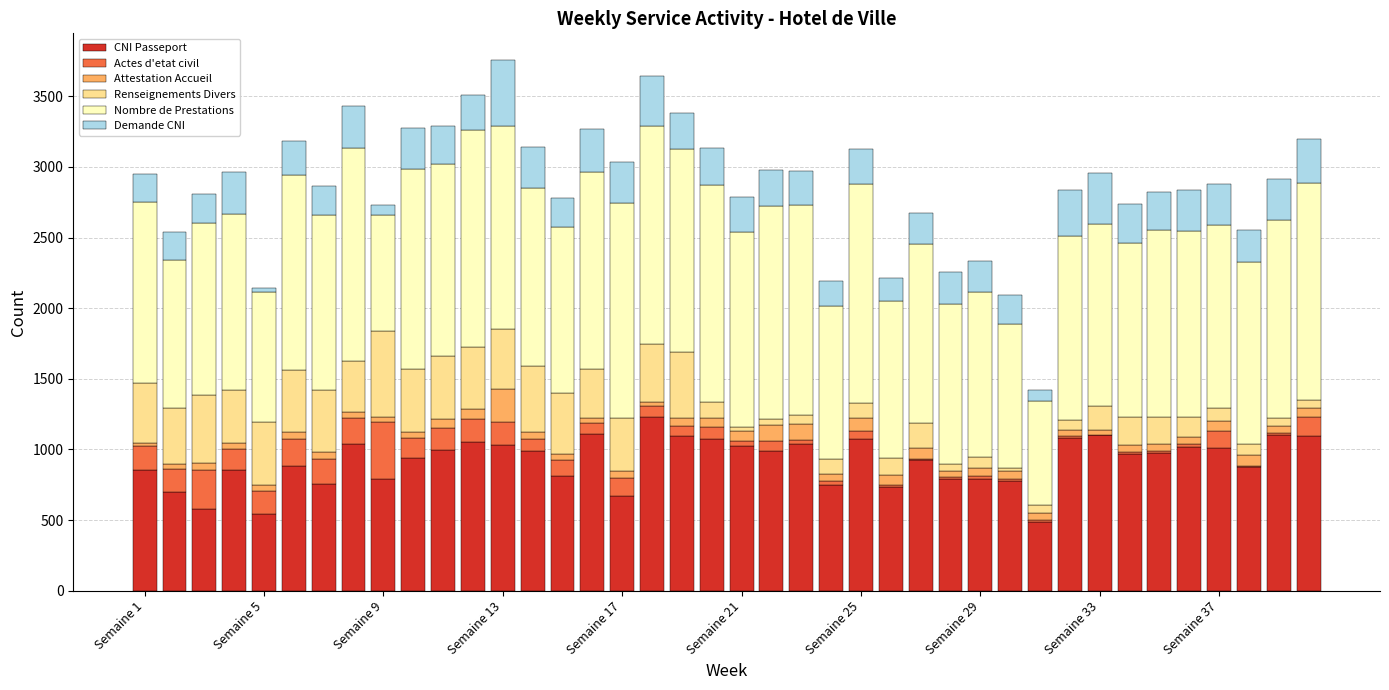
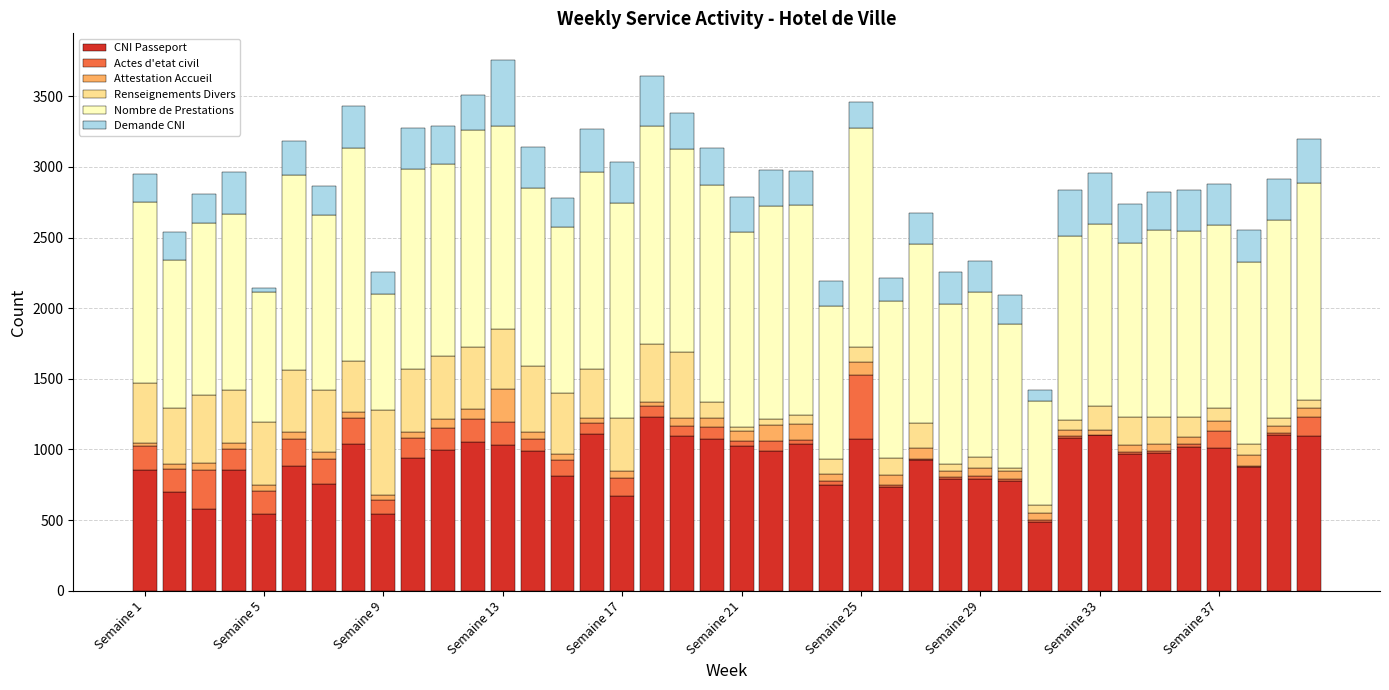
CNI Passeport, Semaine 9: 790 -> 540
Actes d'etat civil, Semaine 9: 400 -> 100
Demande CNI, Semaine 9: 70 -> 160
Actes d'etat civil, Semaine 25: 50 -> 450
Demande CNI, Semaine 25: 250 -> 190
